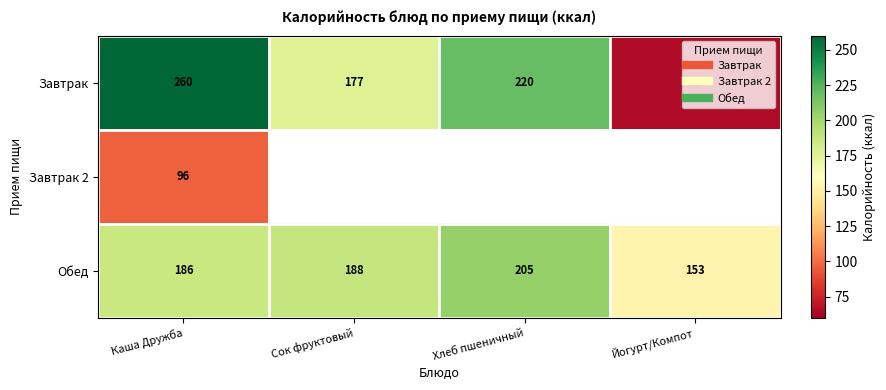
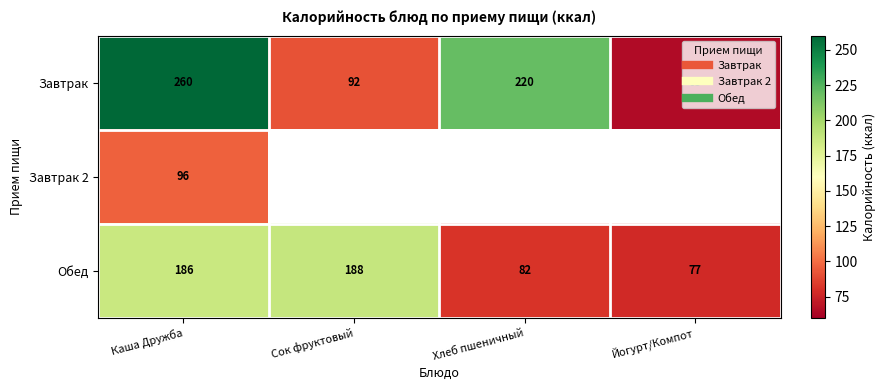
Завтрак, Сок фруктовый: 177 -> 92
Обед, Хлеб пшеничный: 205 -> 82
Обед, Йогурт/Компот: 153 -> 77
